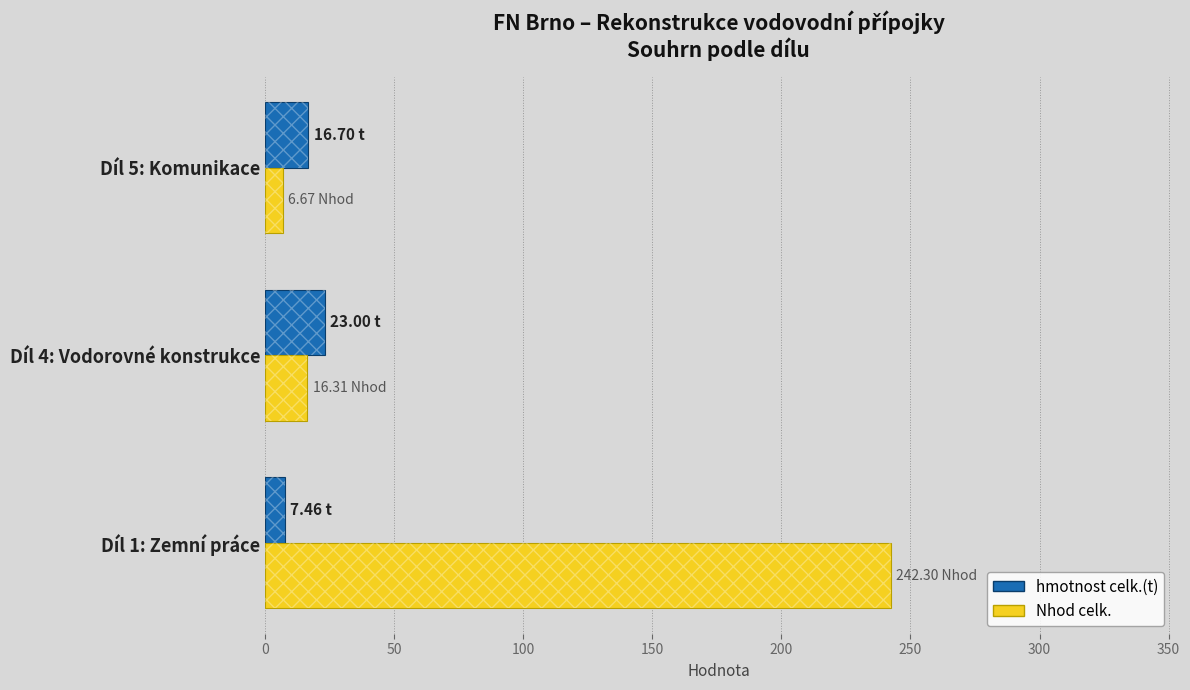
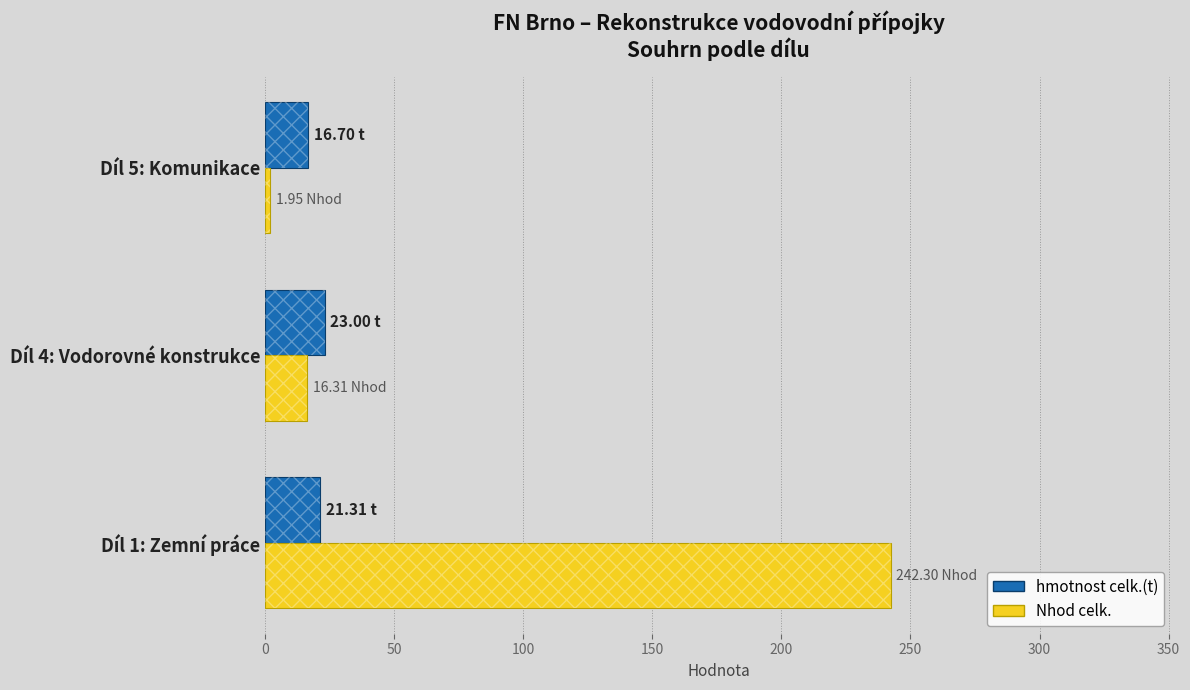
Nhod celk., Díl 5: Komunikace: 6.67 -> 1.95
hmotnost celk.(t), Díl 1: Zemní práce: 7.46 -> 21.31
